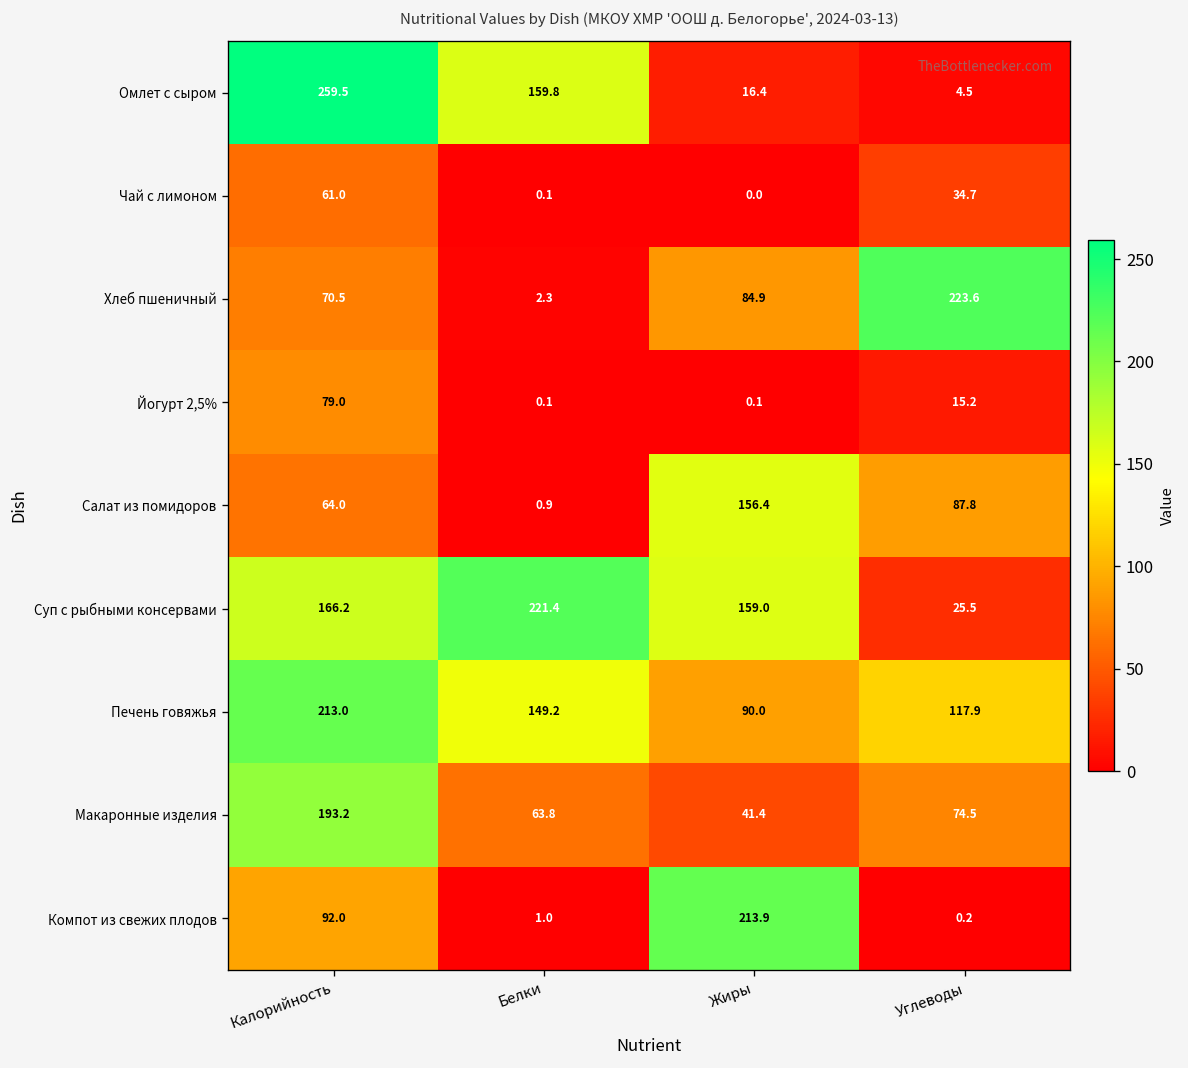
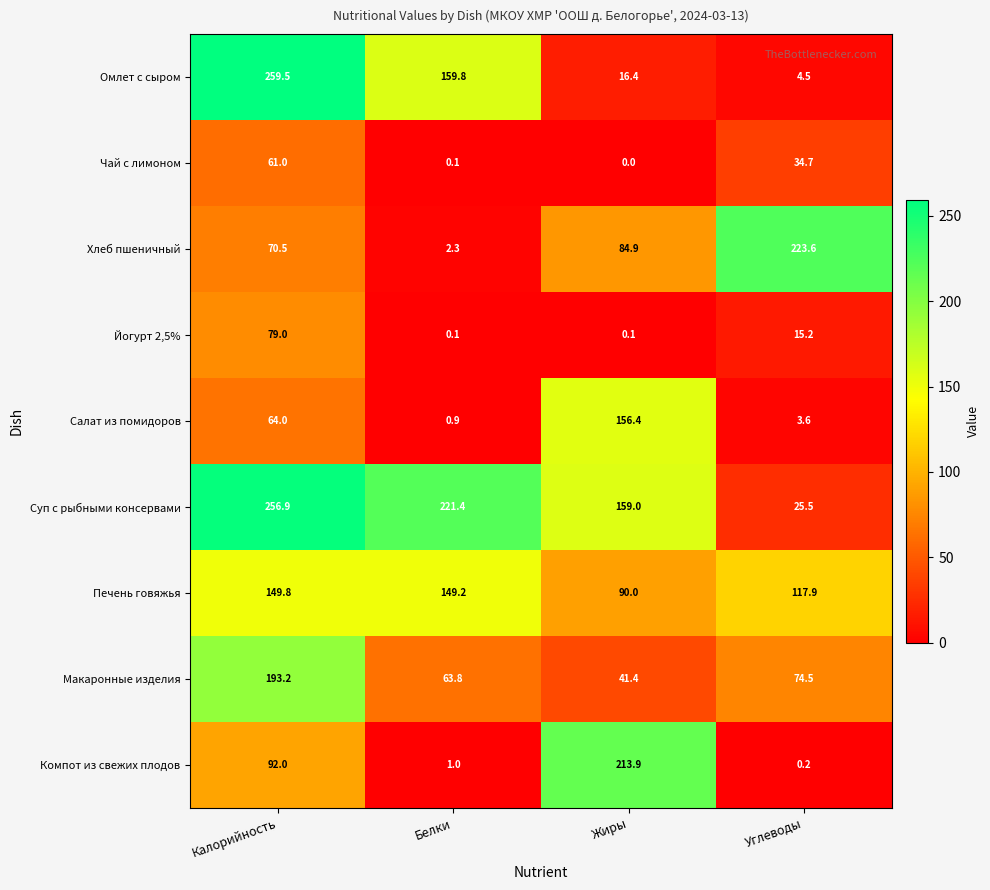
Салат из помидоров, Углеводы: 87.8 -> 3.6
Суп с рыбными консервами, Калорийность: 166.2 -> 256.9
Печень говяжья, Калорийность: 213.0 -> 149.8
